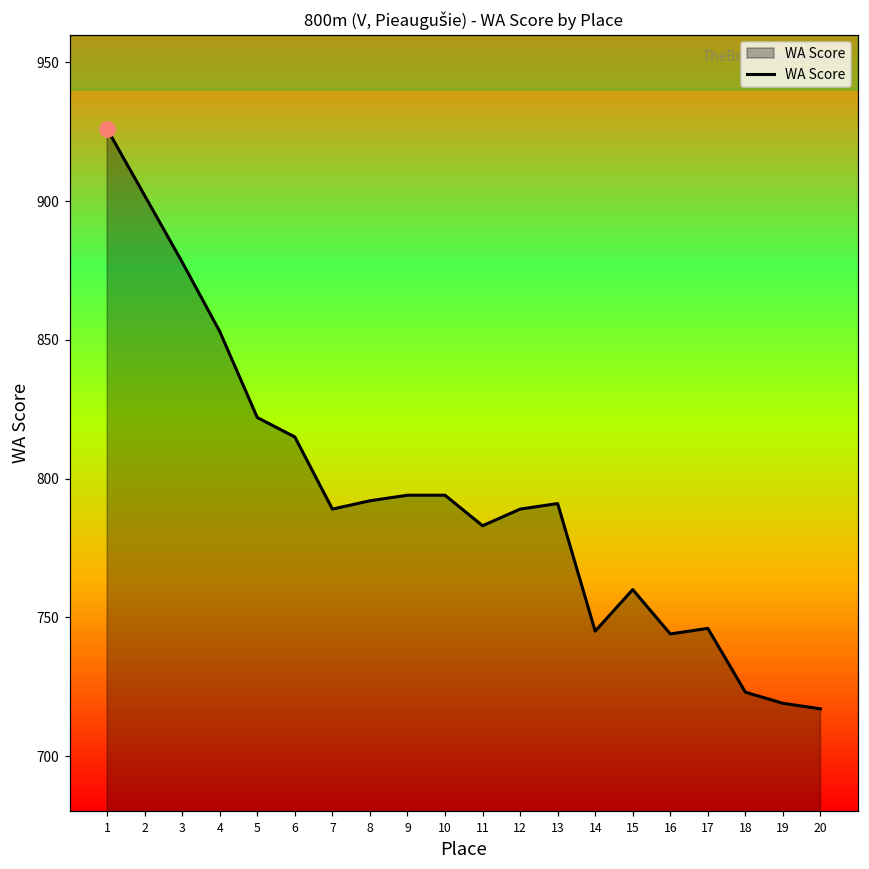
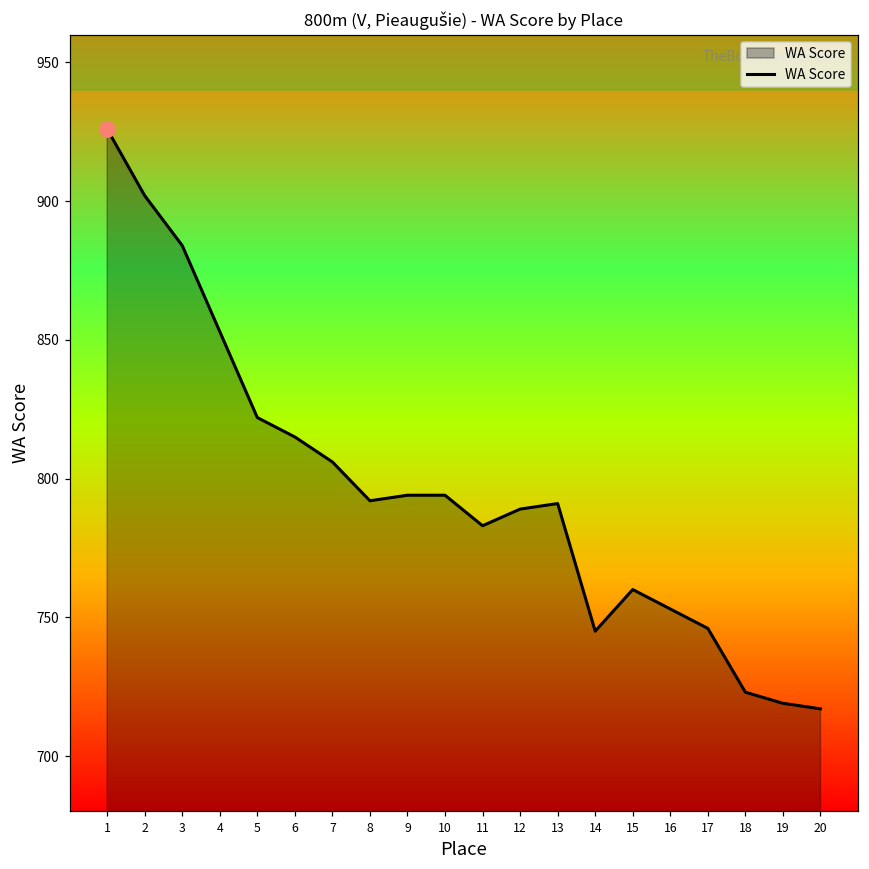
WA Score, 3: 878 -> 884
WA Score, 7: 789 -> 806
WA Score, 16: 744 -> 753
